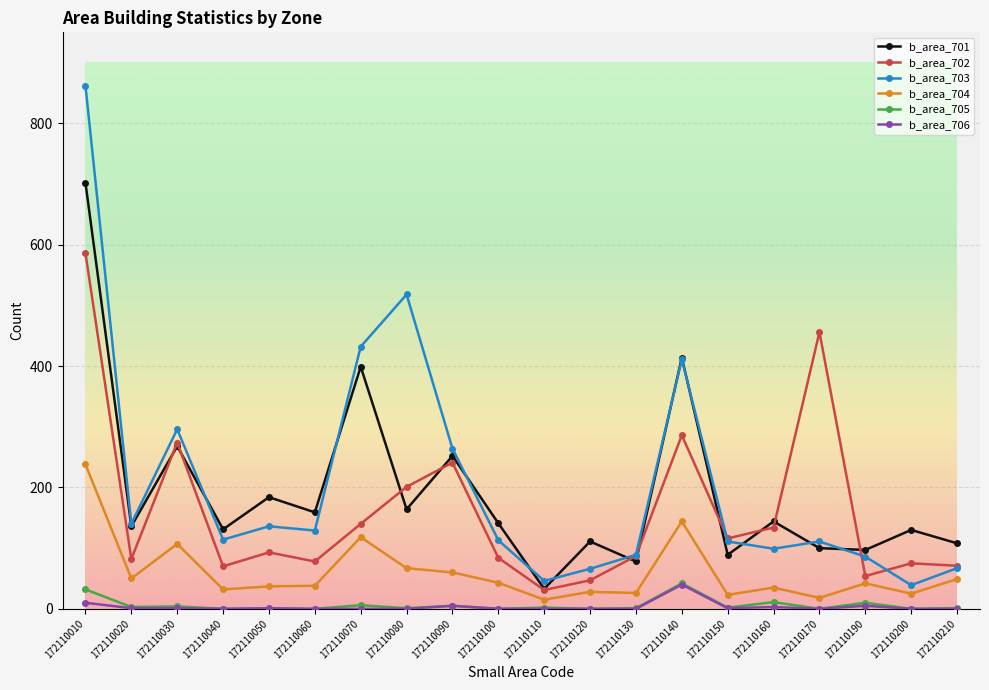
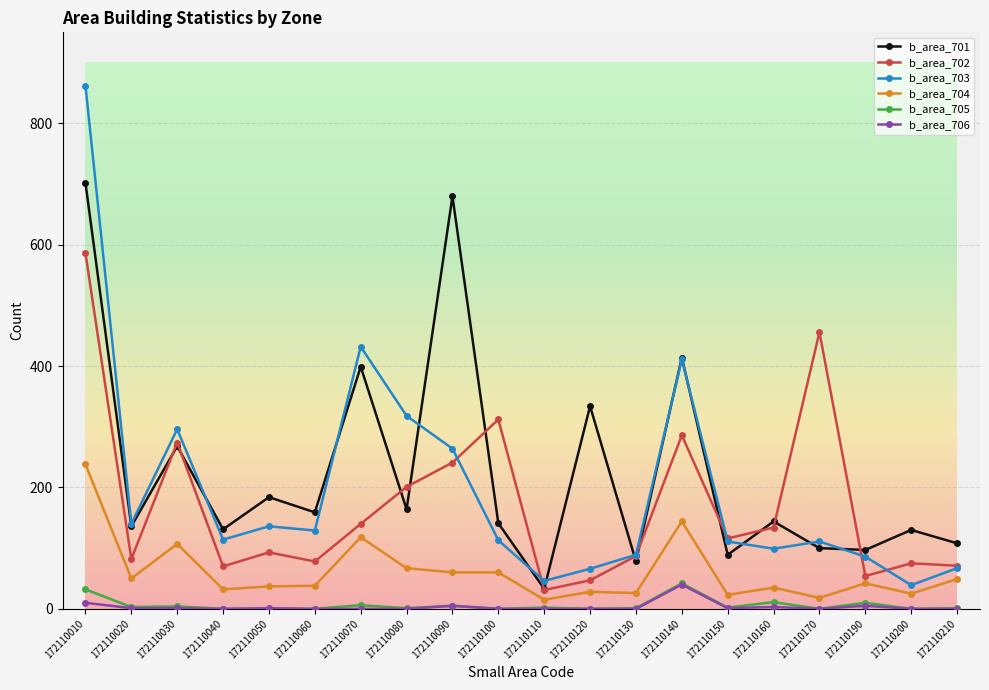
b_area_703, 172110080: 520 -> 320
b_area_701, 172110090: 250 -> 680
b_area_702, 172110100: 80 -> 310
b_area_704, 172110100: 40 -> 60
b_area_701, 172110120: 110 -> 330
